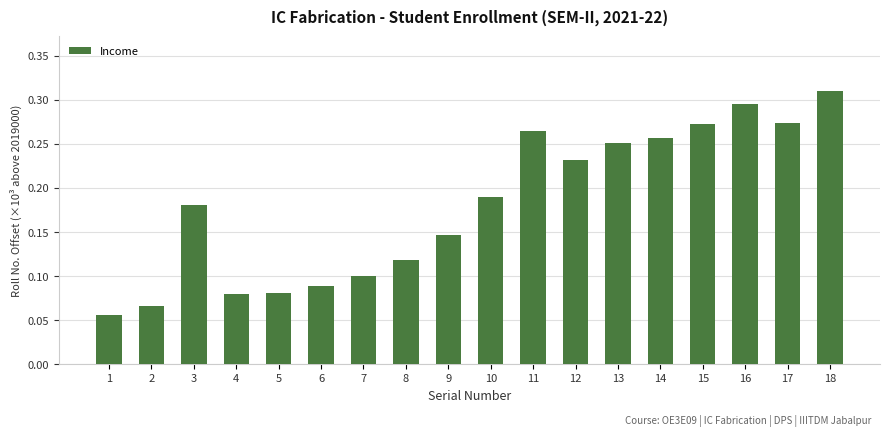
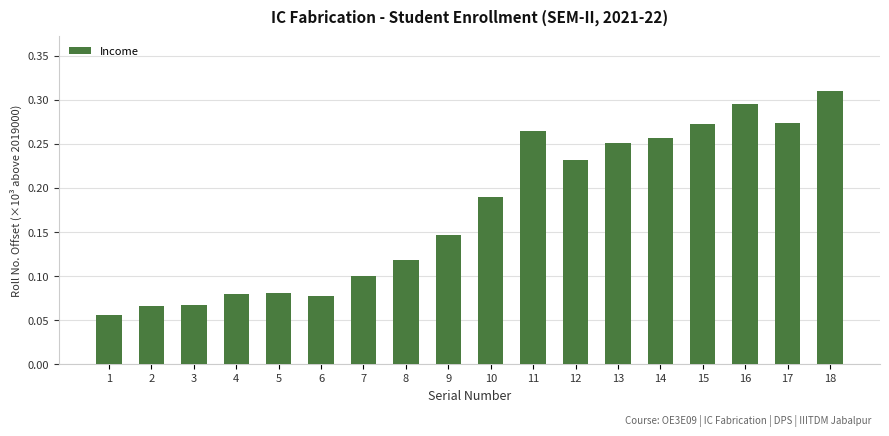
3: 0.18 -> 0.07
6: 0.09 -> 0.08
